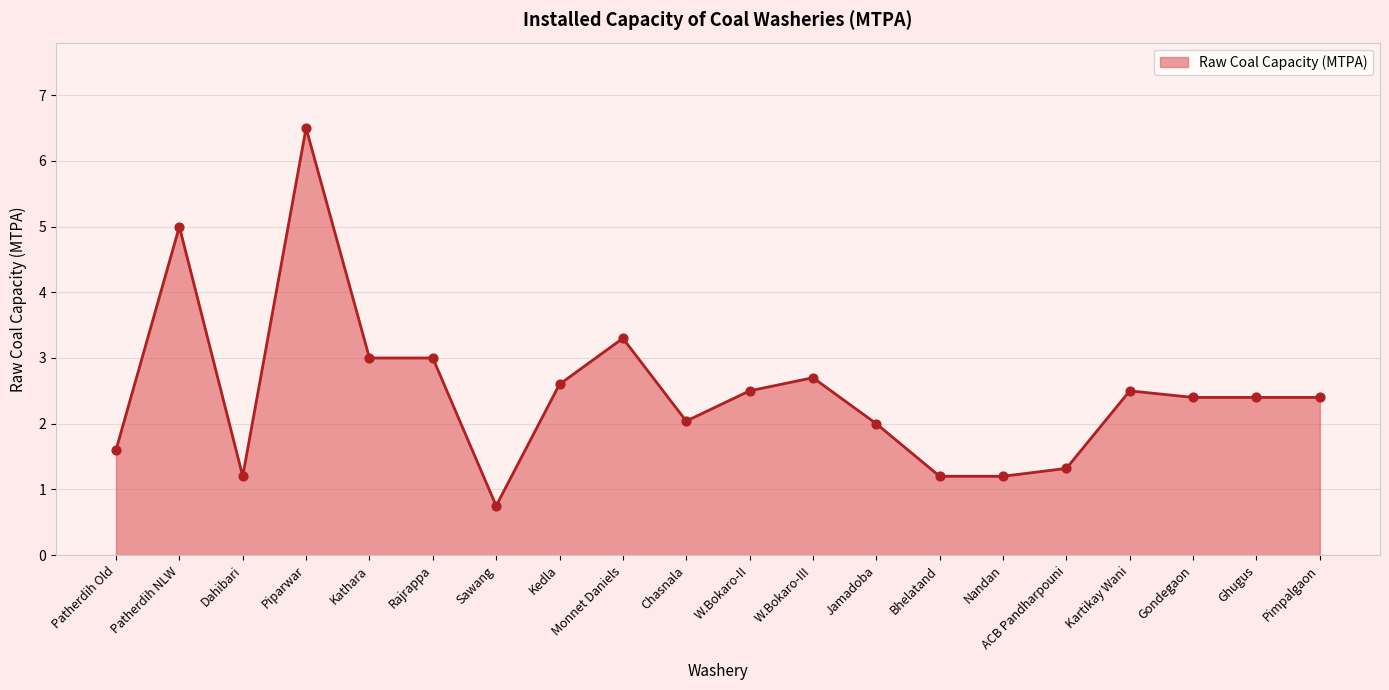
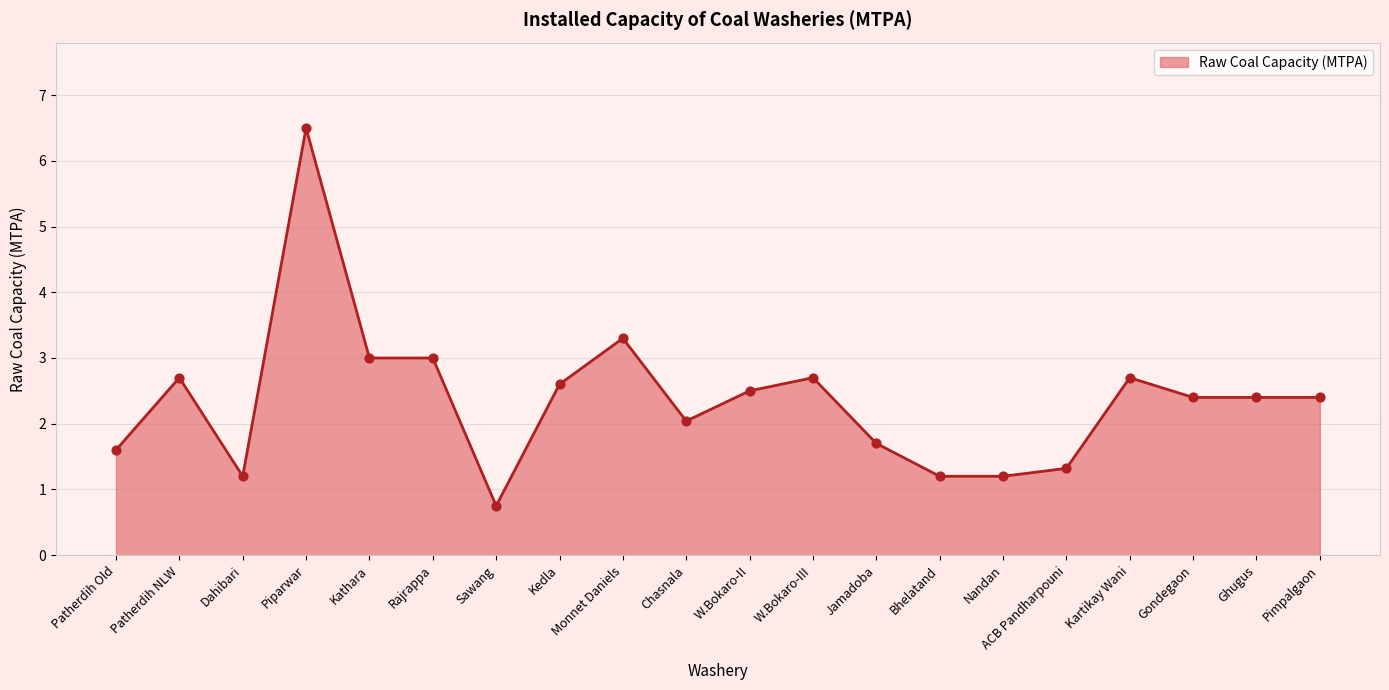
Patherdih NLW: 5.0 -> 2.7
Jamadoba: 2.0 -> 1.7
Kartikay Wani: 2.5 -> 2.7
